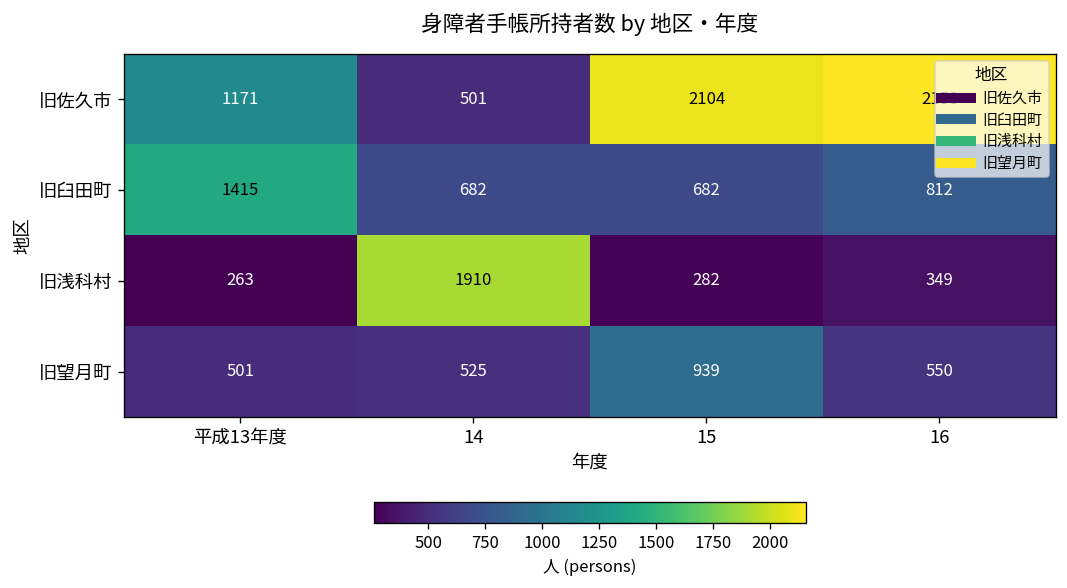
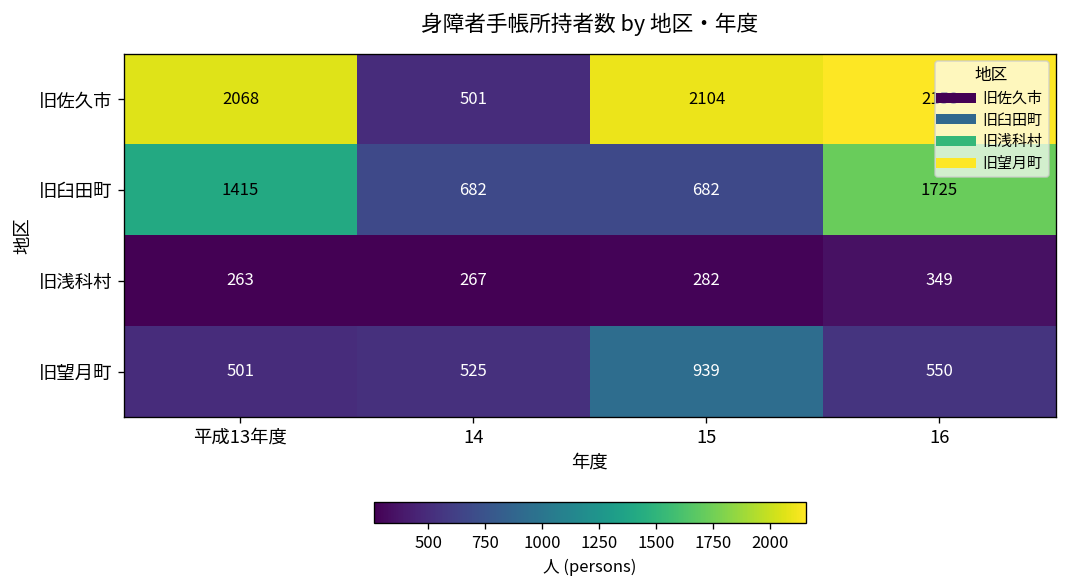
旧佐久市, 平成13年度: 1171 -> 2068
旧臼田町, 16: 812 -> 1725
旧浅科村, 14: 1910 -> 267
